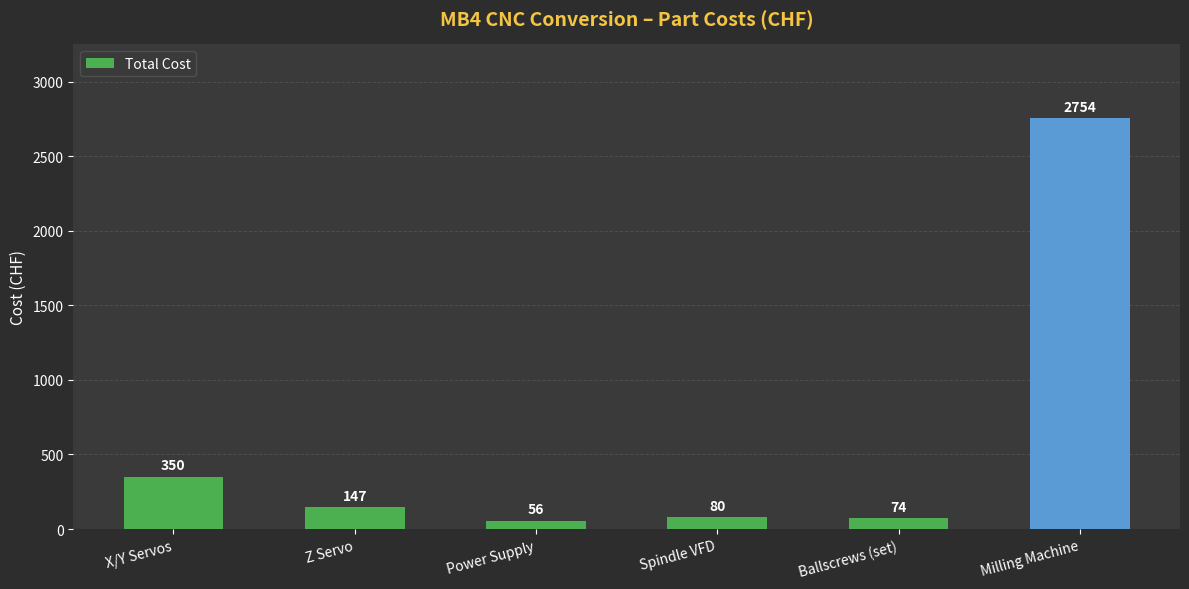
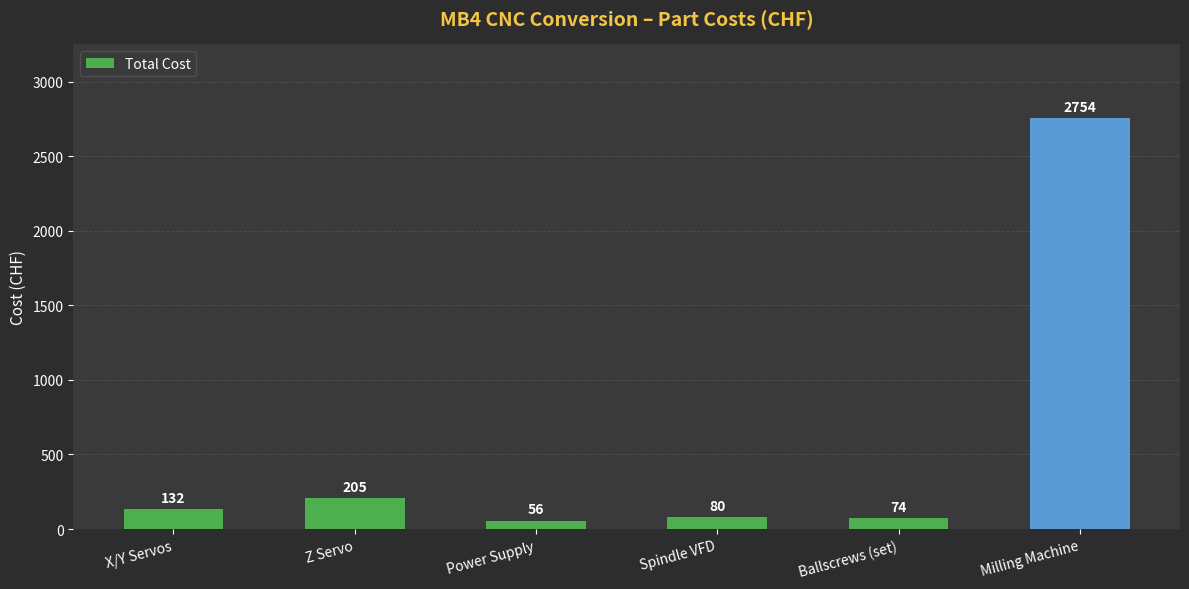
X/Y Servos: 350 -> 132
Z Servo: 147 -> 205
